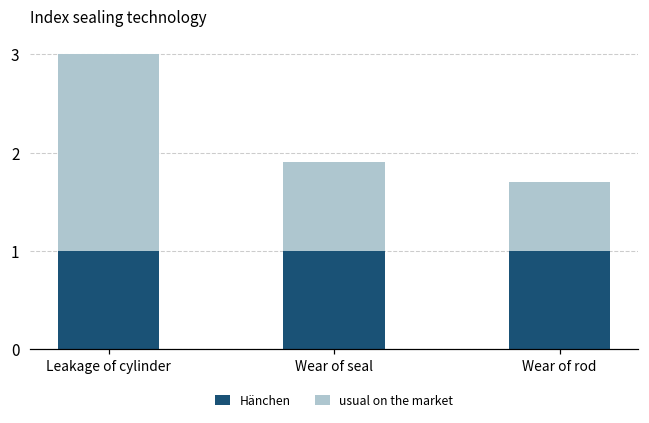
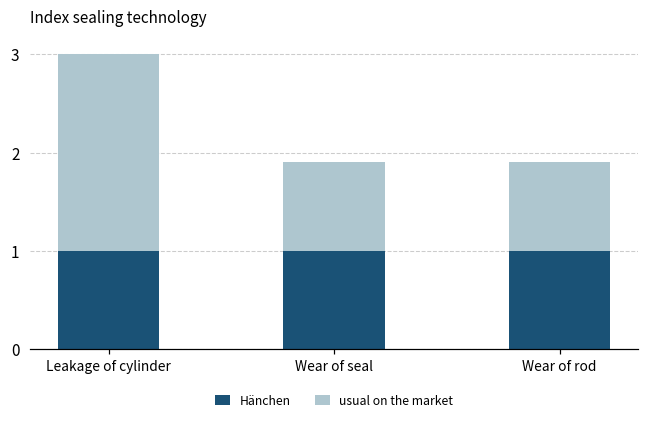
usual on the market, Wear of rod: 0.7 -> 0.9
